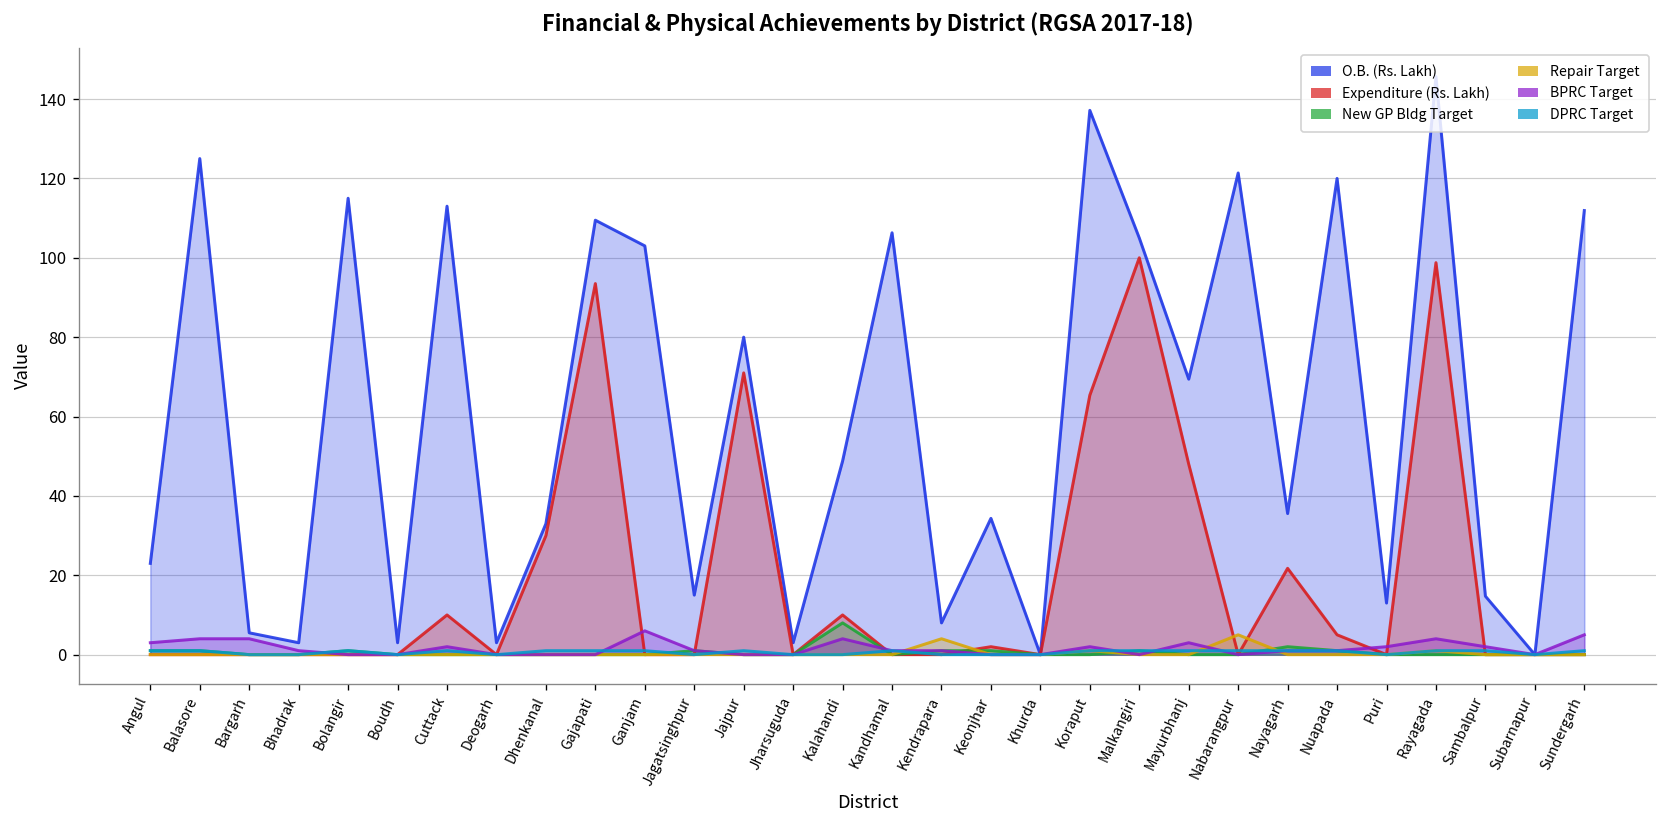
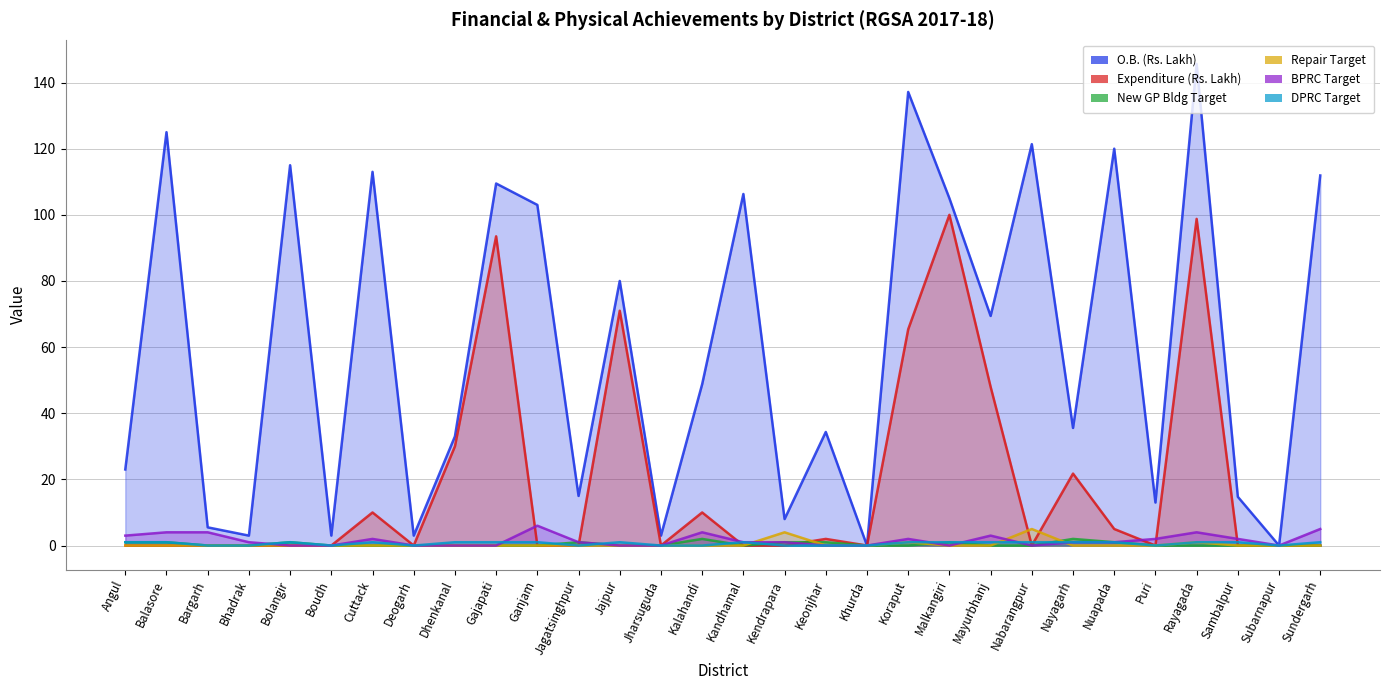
New GP Bldg Target, Kalahandi: 8 -> 2
